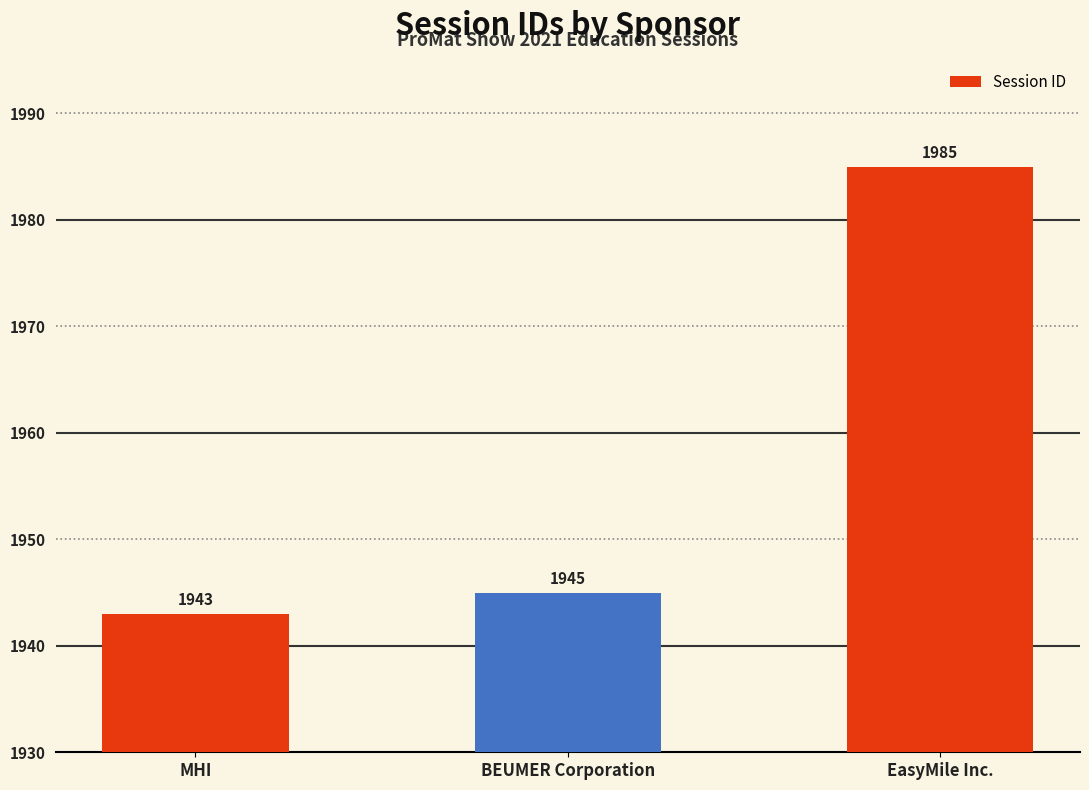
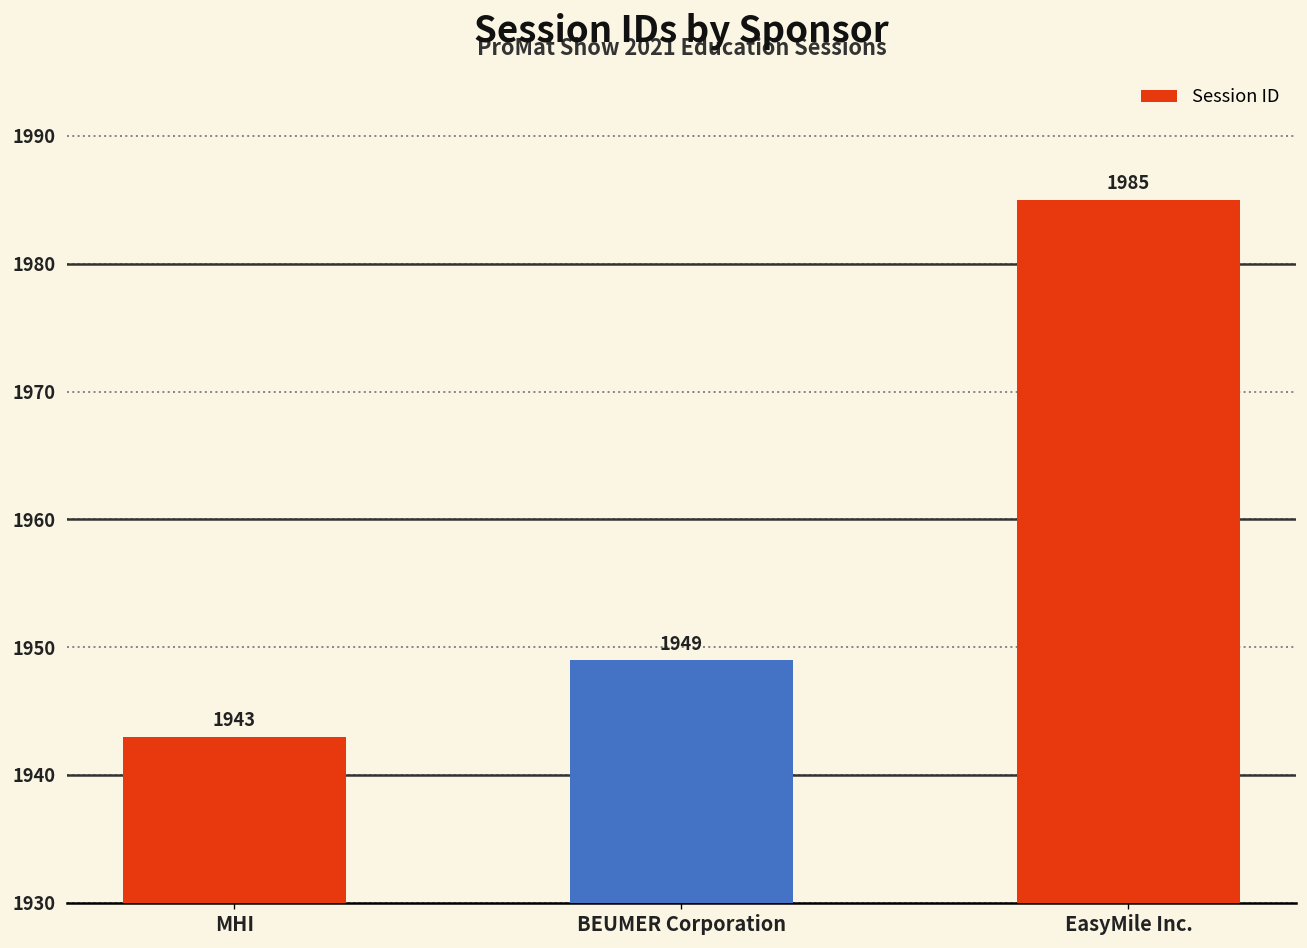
BEUMER Corporation: 1945 -> 1949
